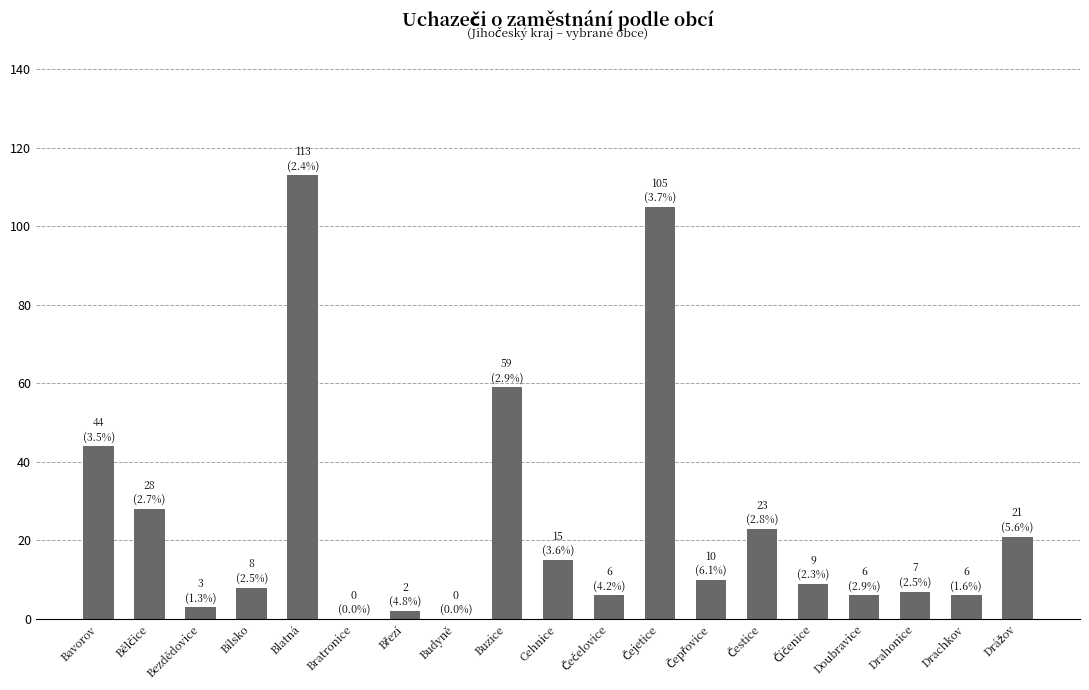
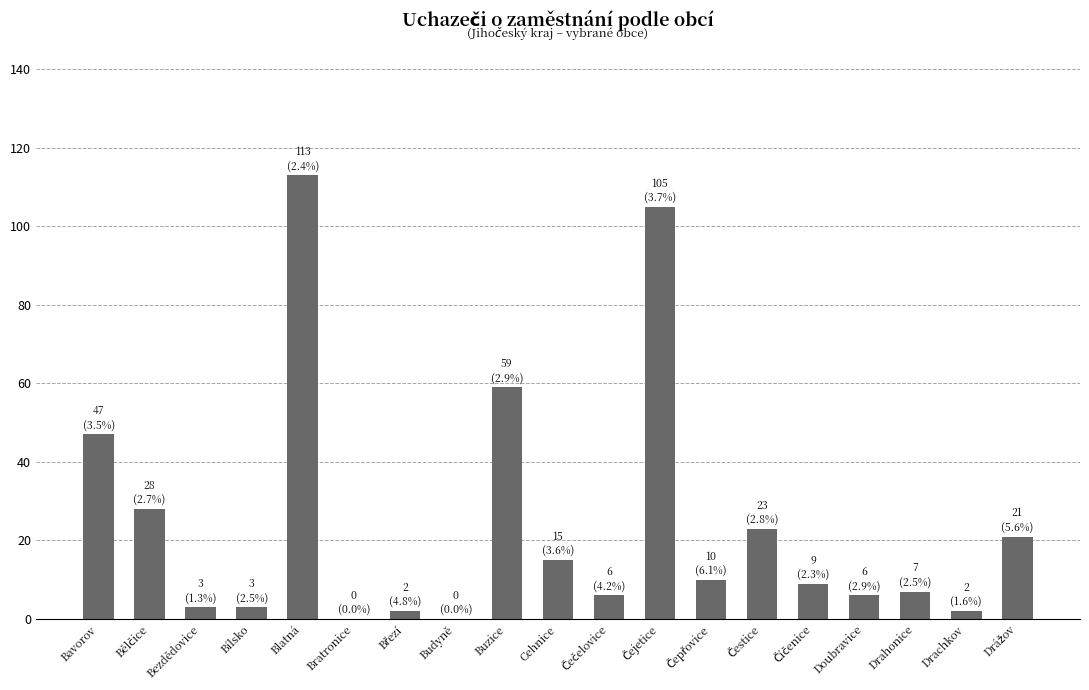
Bavorov: 44 -> 47
Bílsko: 8 -> 3
Drachkov: 6 -> 2
